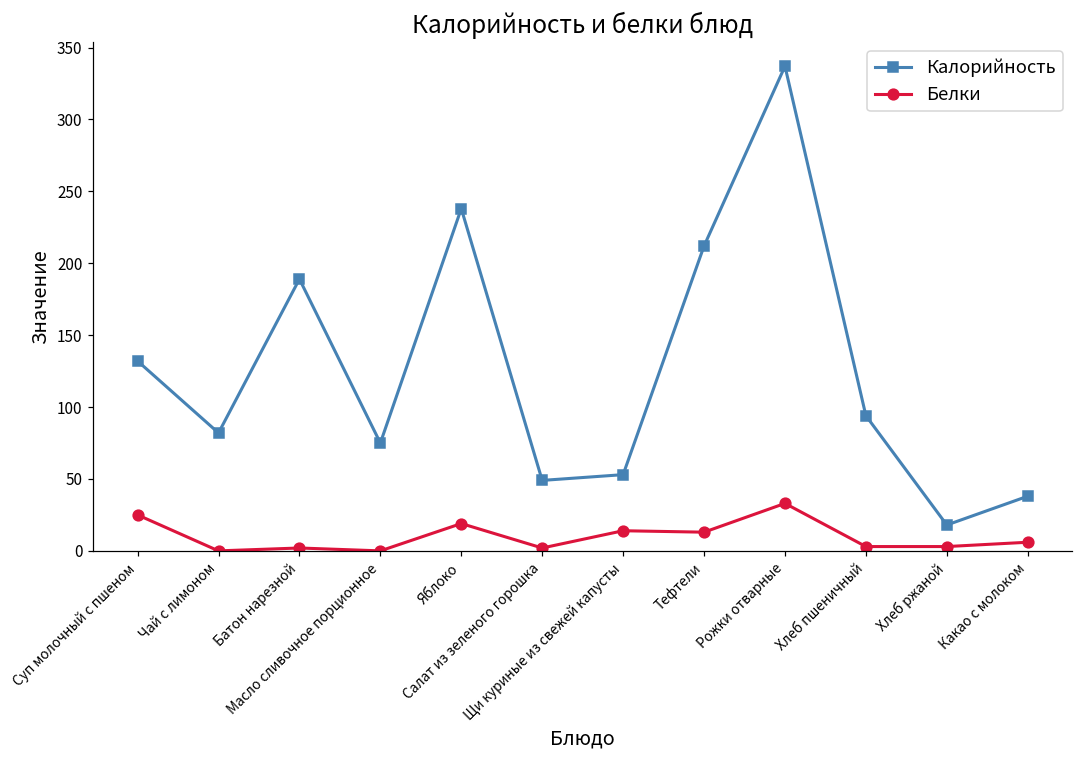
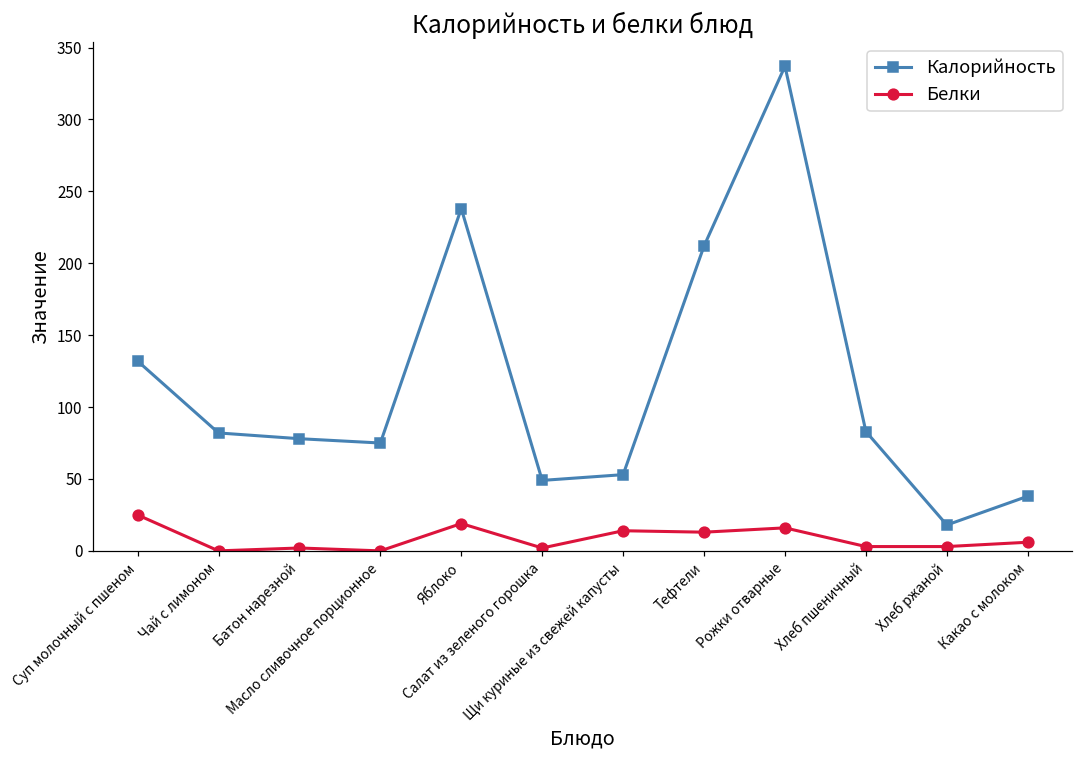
Калорийность, Батон нарезной: 189 -> 78
Белки, Рожки отварные: 33 -> 16
Калорийность, Хлеб пшеничный: 94 -> 83
